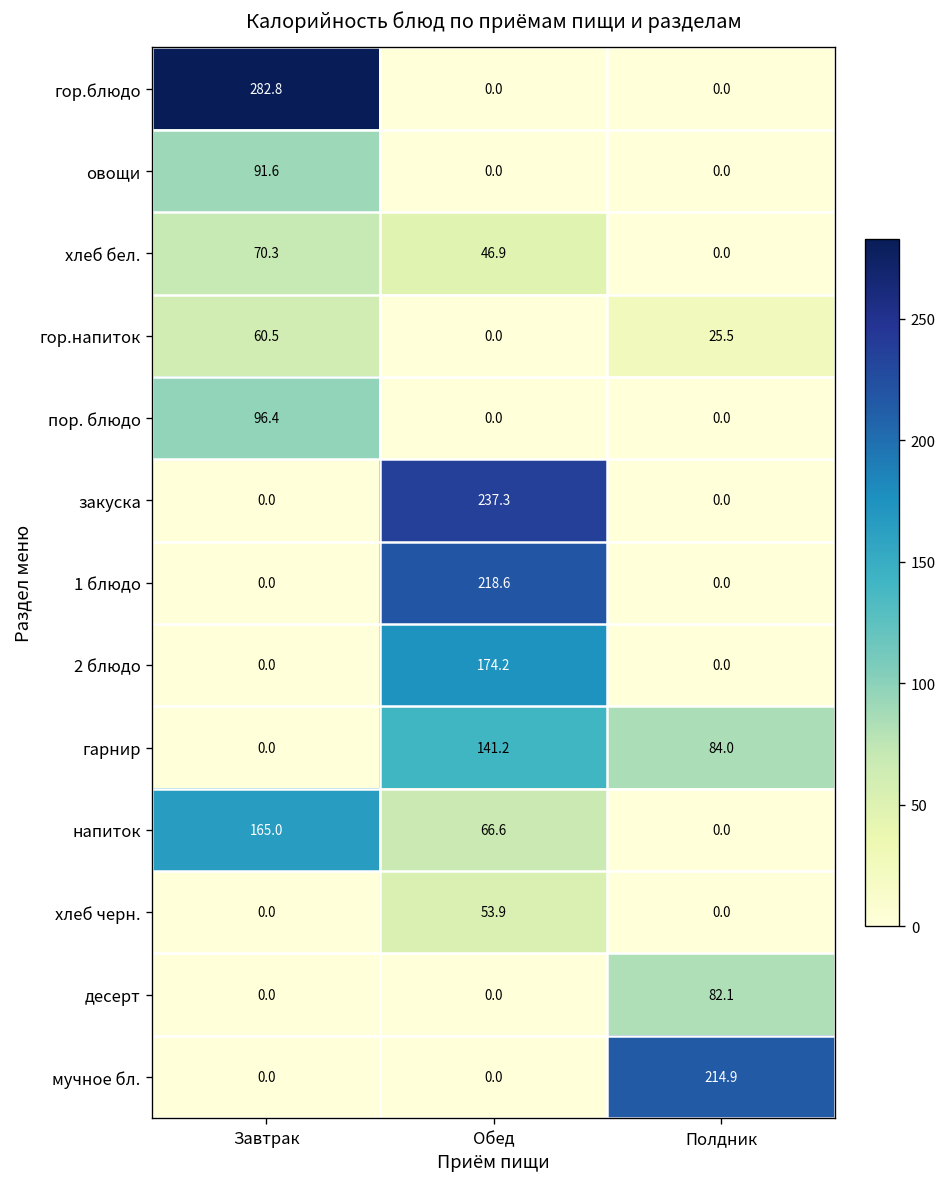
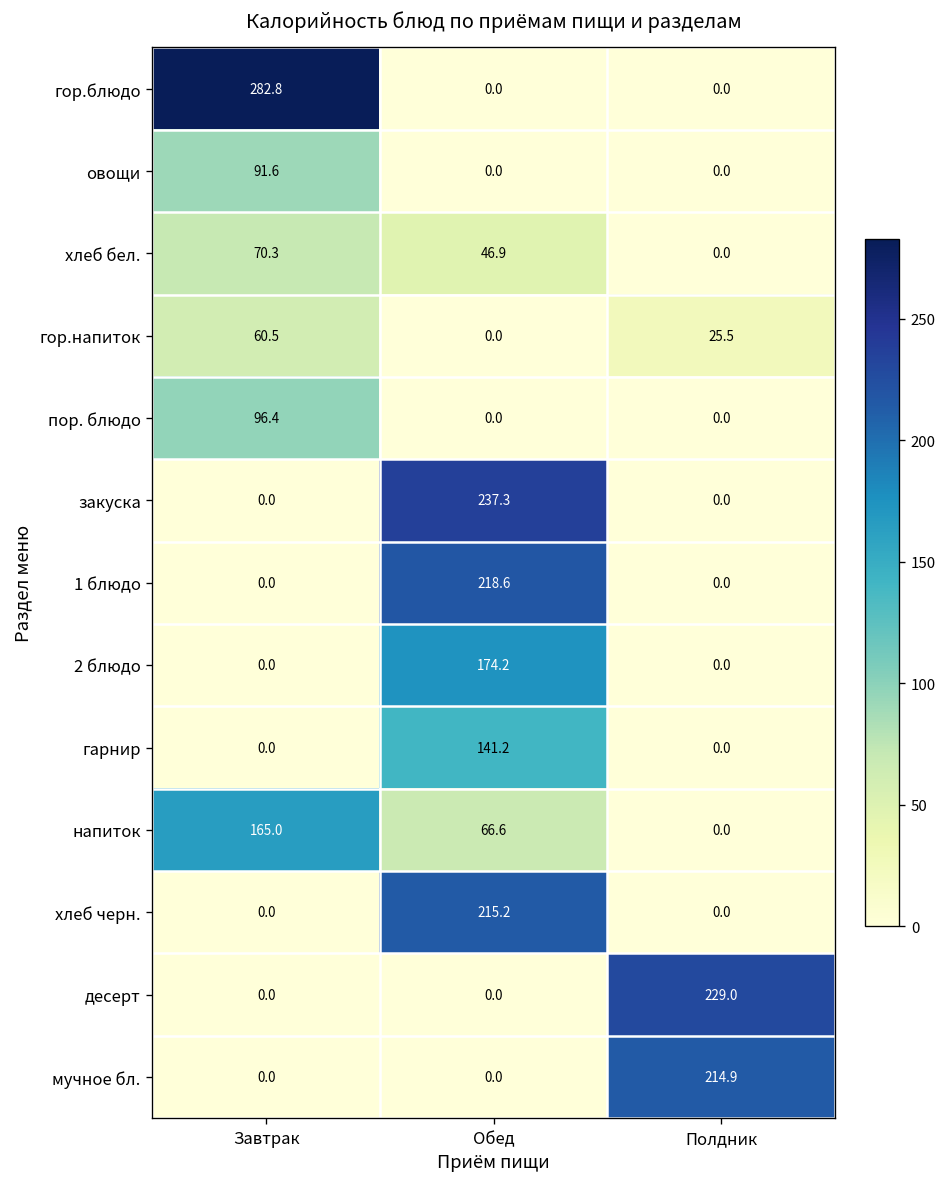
гарнир, Полдник: 84.0 -> 0.0
хлеб черн., Обед: 53.9 -> 215.2
десерт, Полдник: 82.1 -> 229.0
